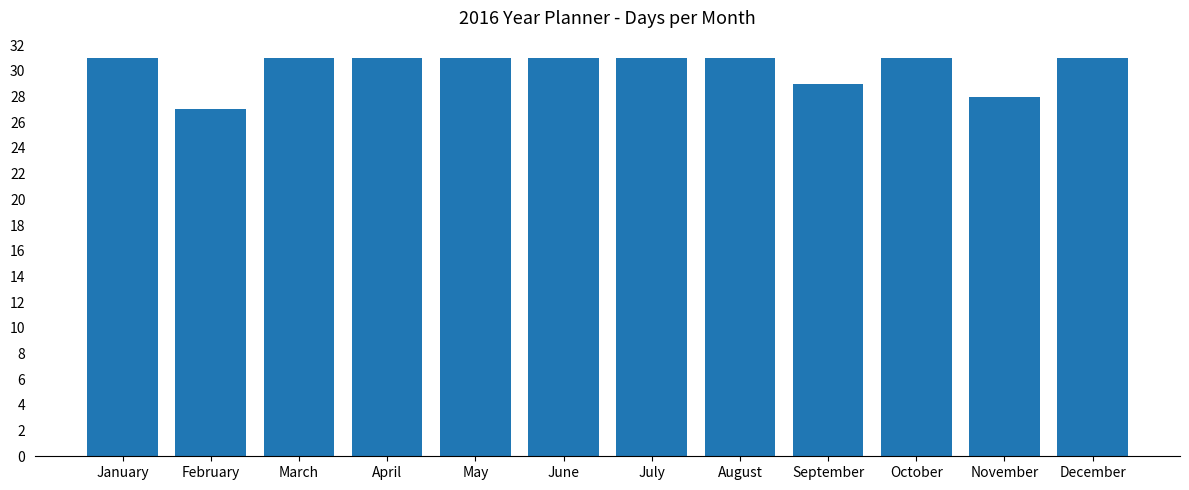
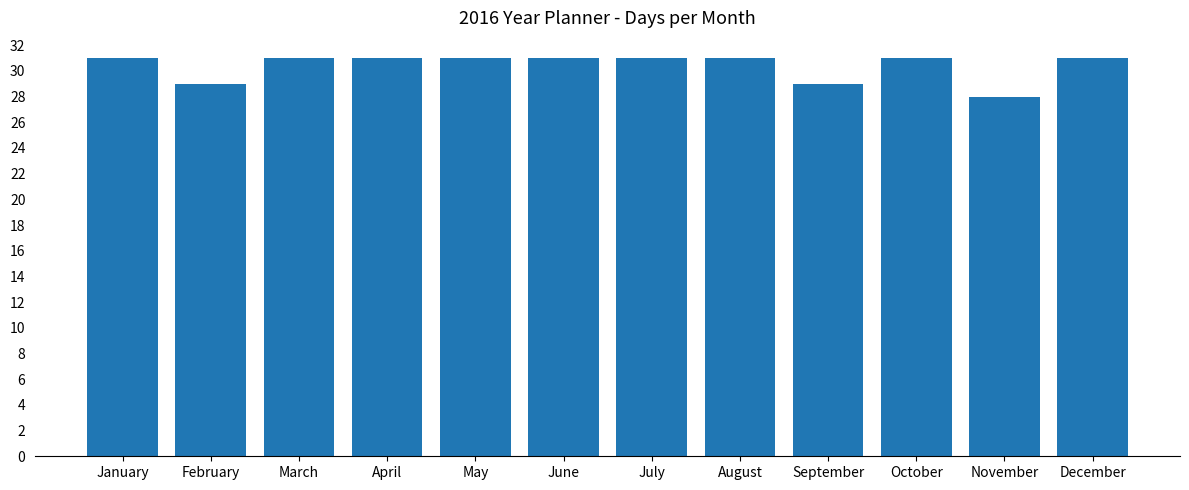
February: 27 -> 29
